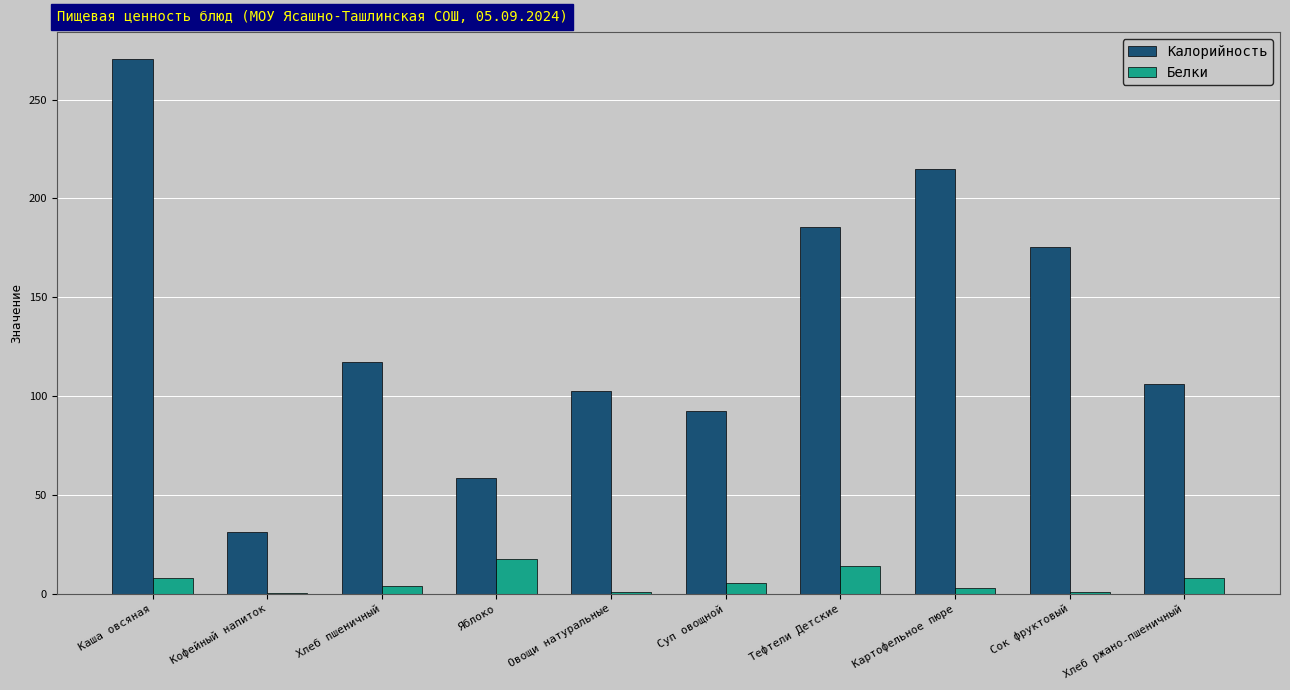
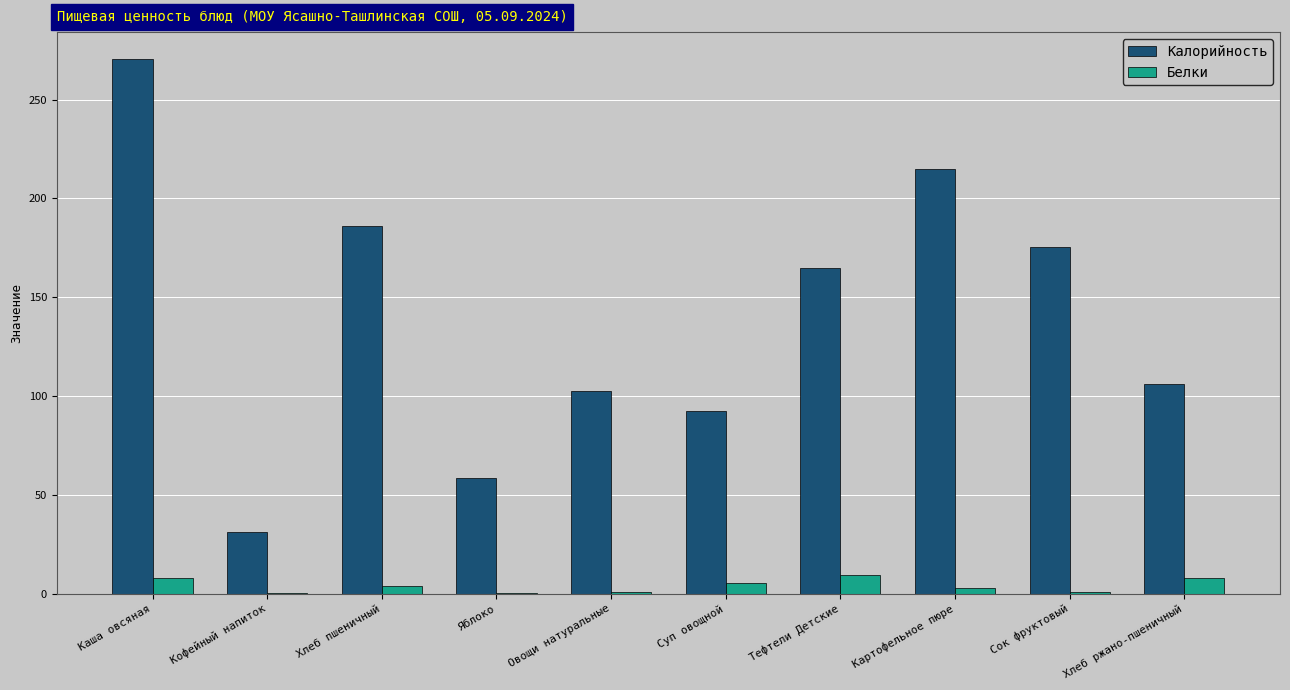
Калорийность, Хлеб пшеничный: 117 -> 186
Белки, Яблоко: 18 -> 1
Калорийность, Тефтели Детские: 185 -> 165
Белки, Тефтели Детские: 14 -> 10
